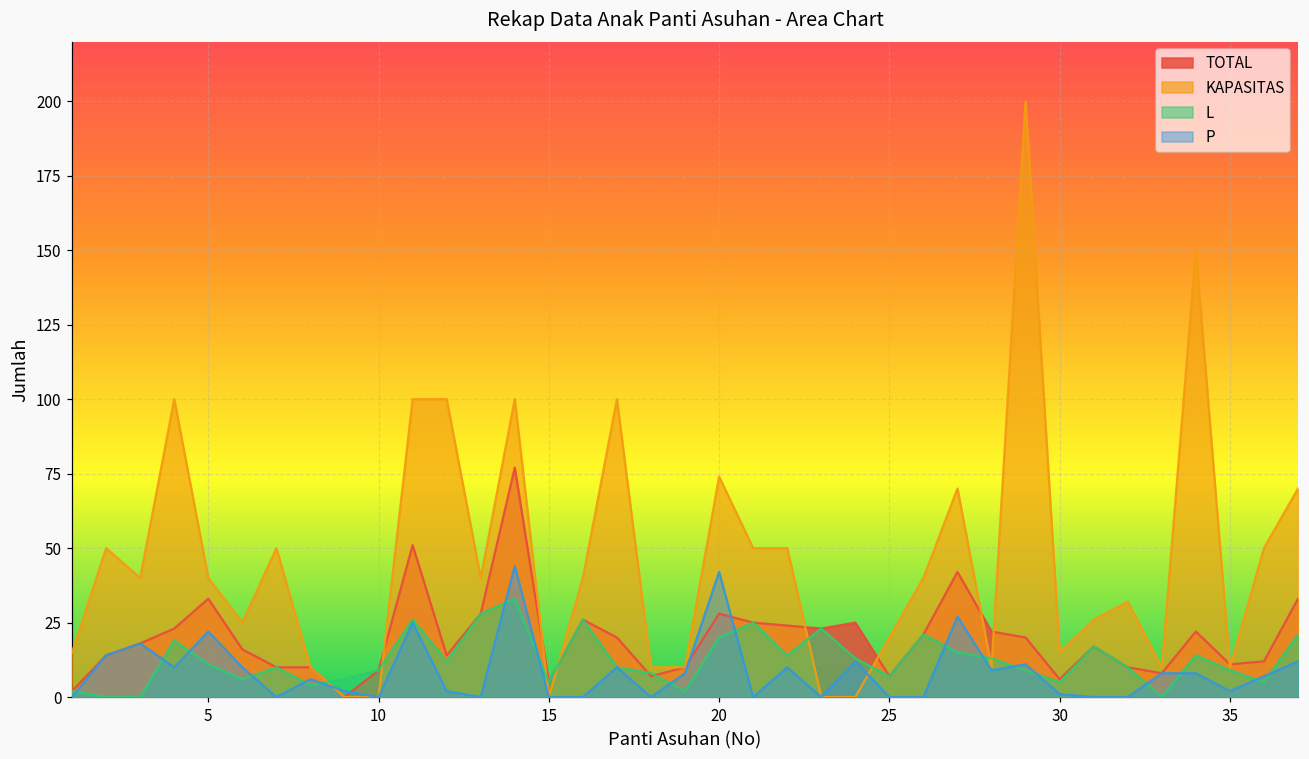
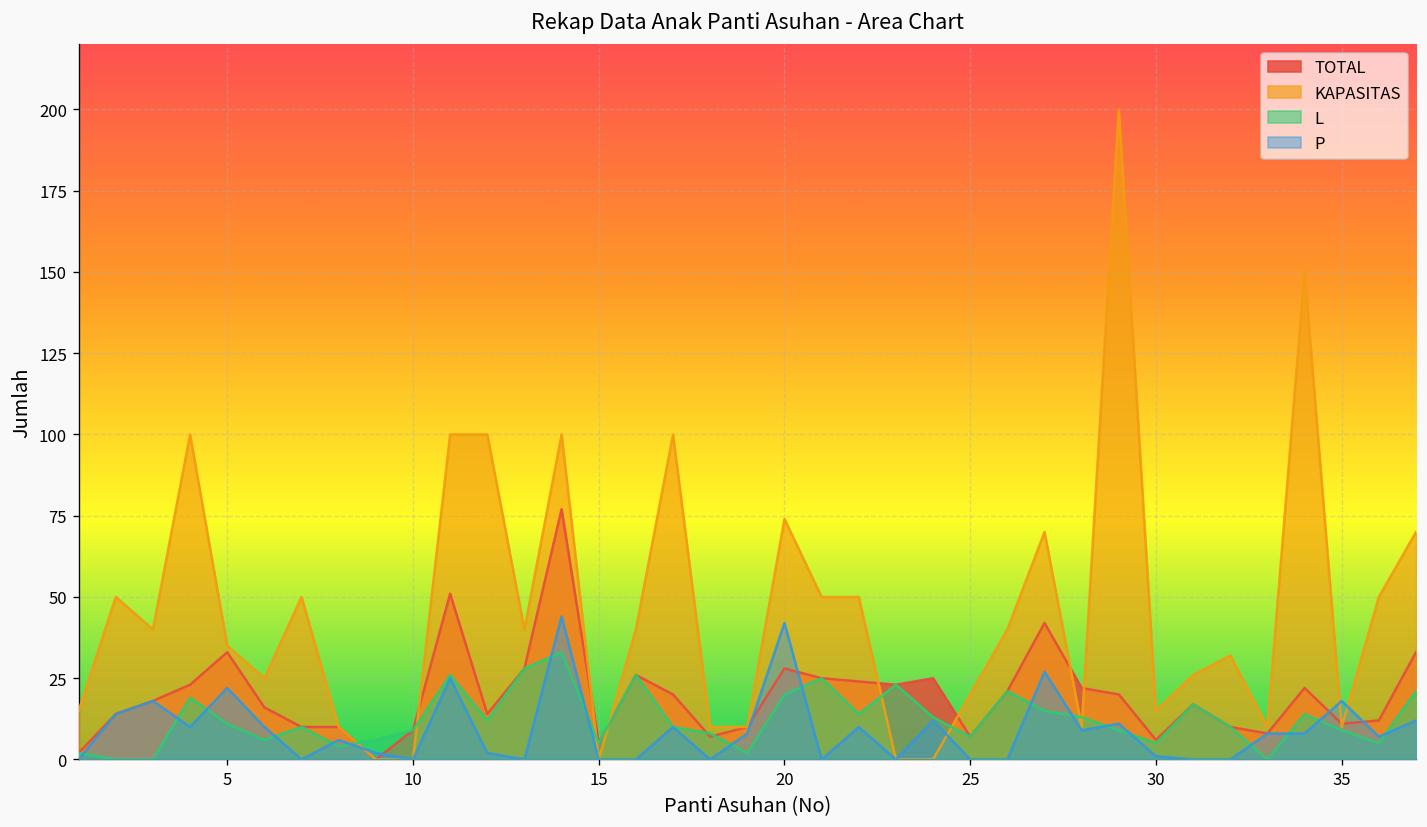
KAPASITAS, 5: 40 -> 35
P, 35: 2 -> 18
